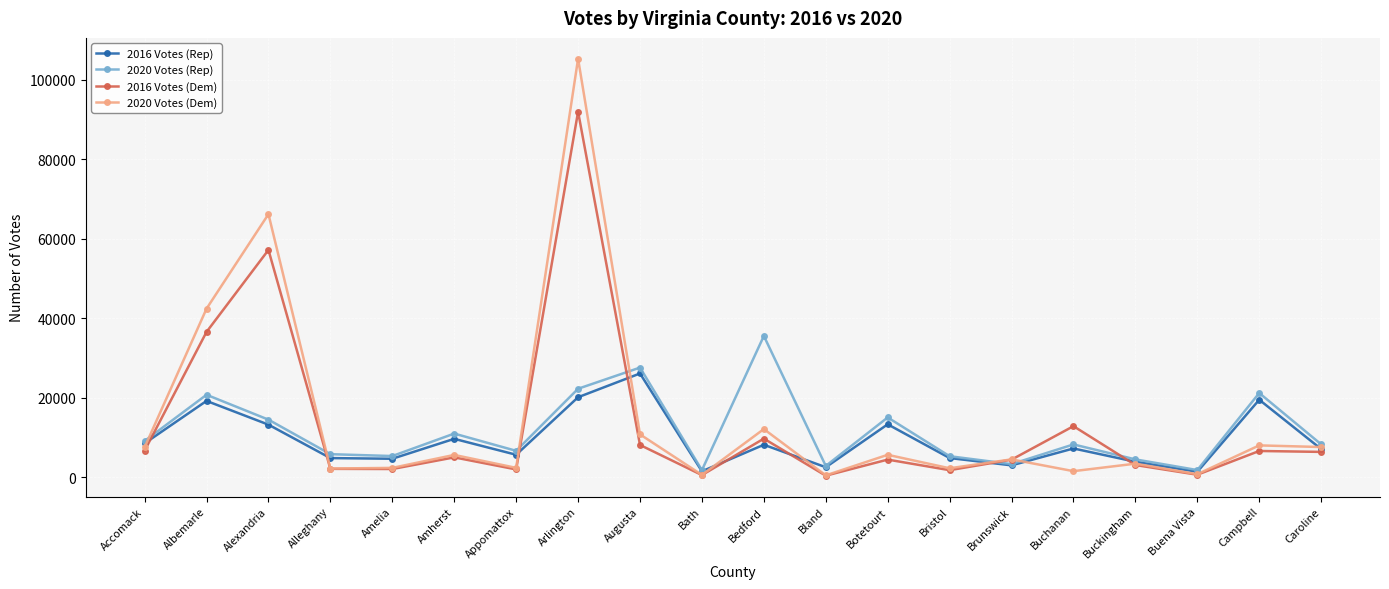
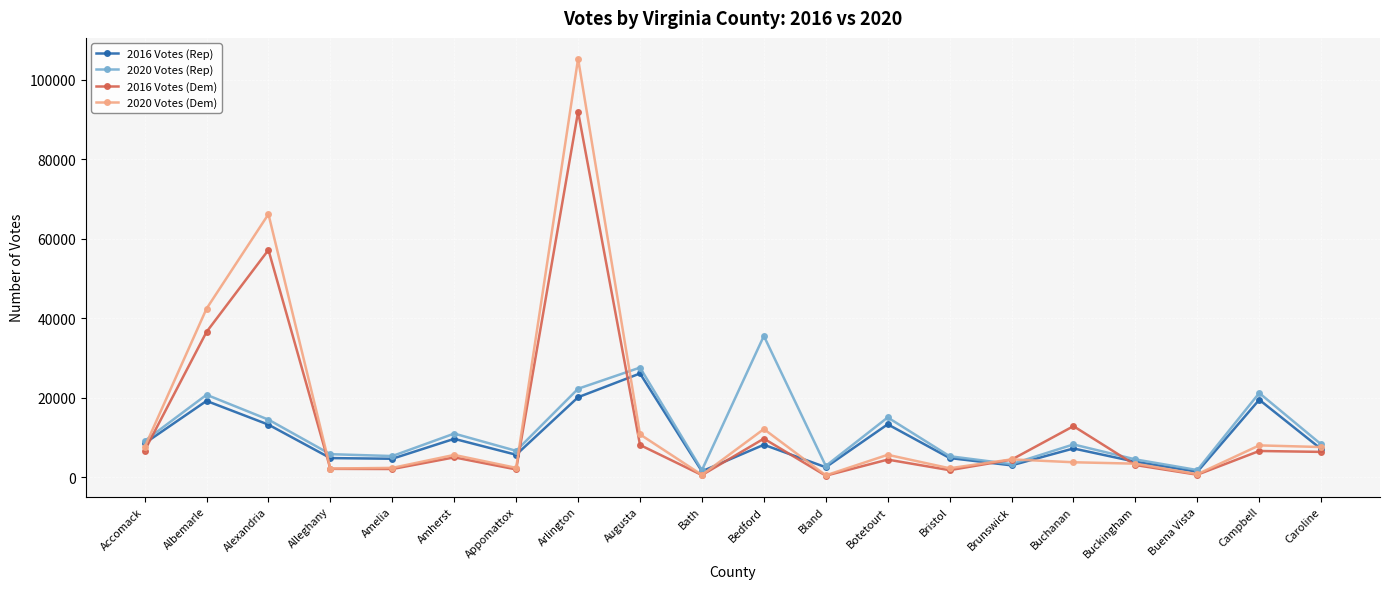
2020 Votes (Dem), Buchanan: 2000 -> 4000
